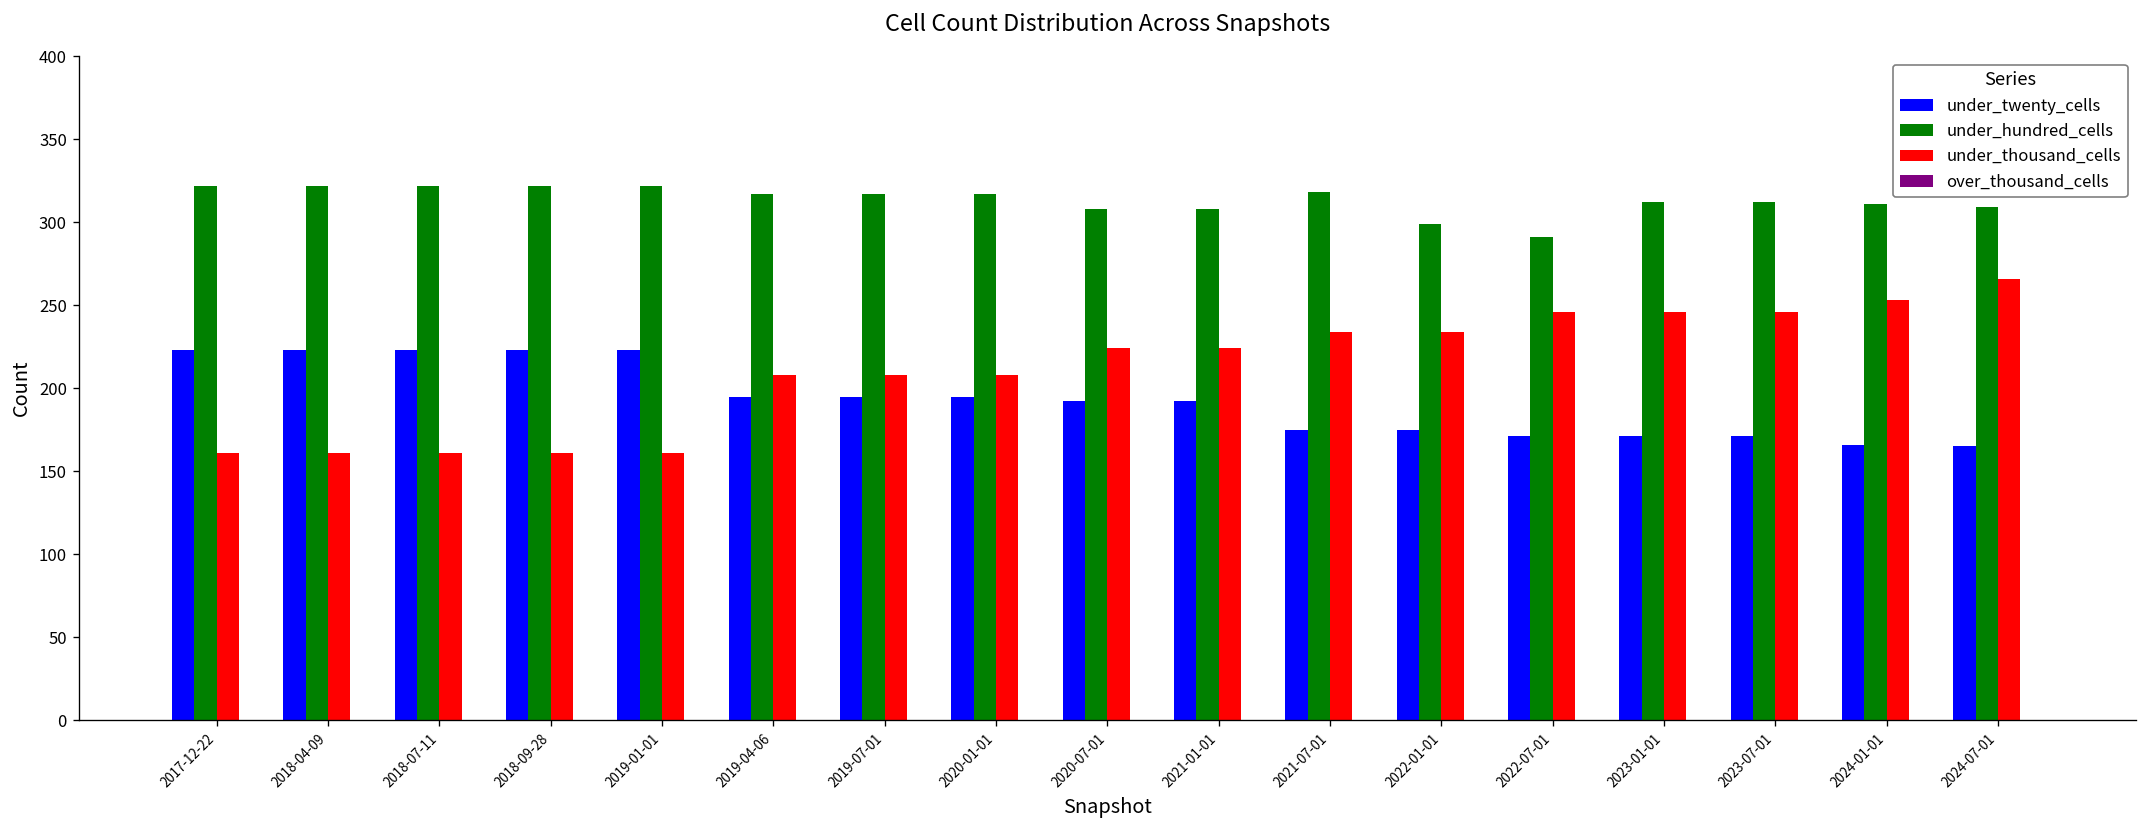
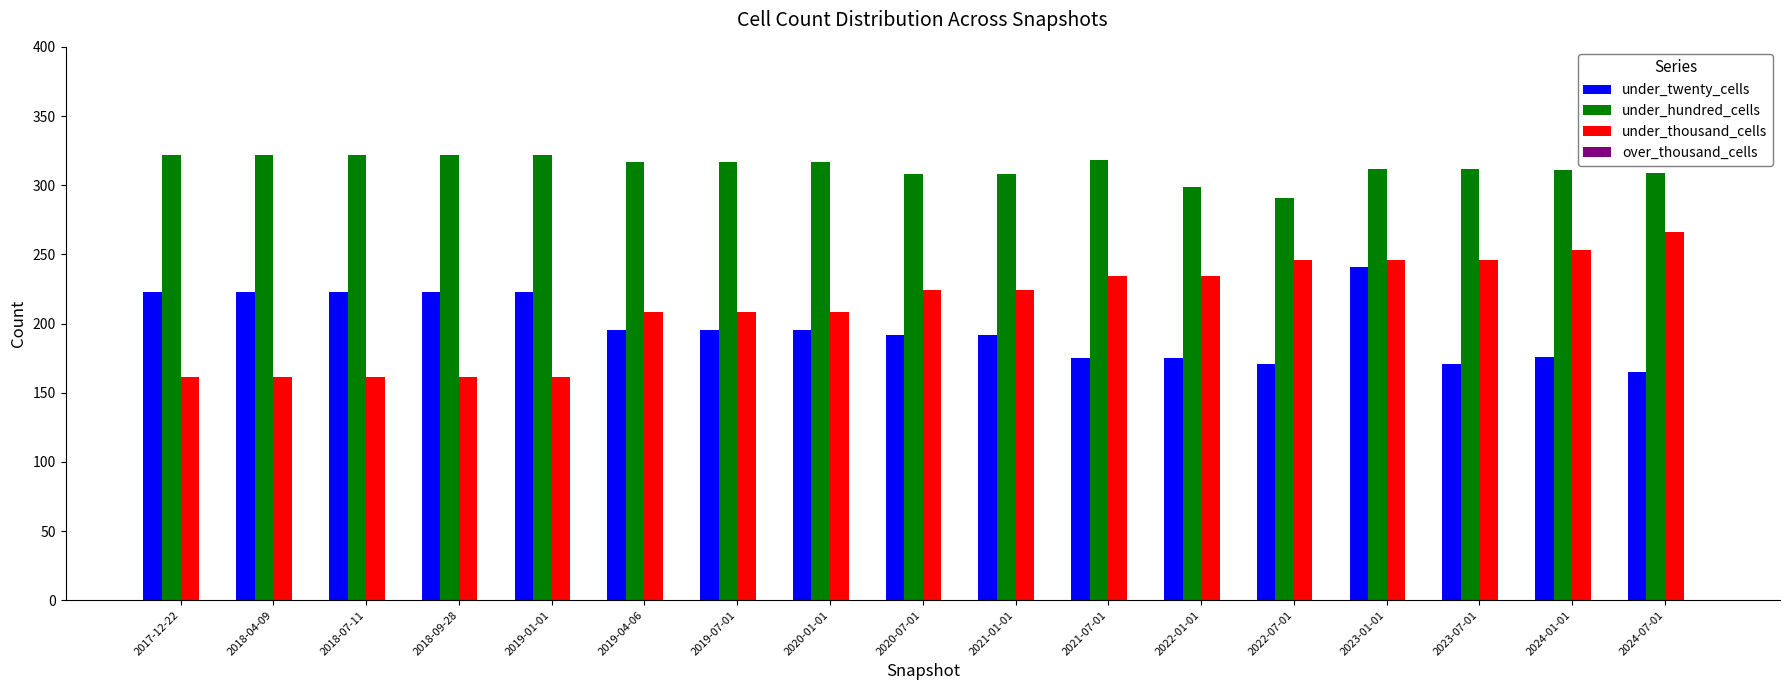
under_twenty_cells, 2023-01-01: 171 -> 241
under_twenty_cells, 2024-01-01: 166 -> 176
